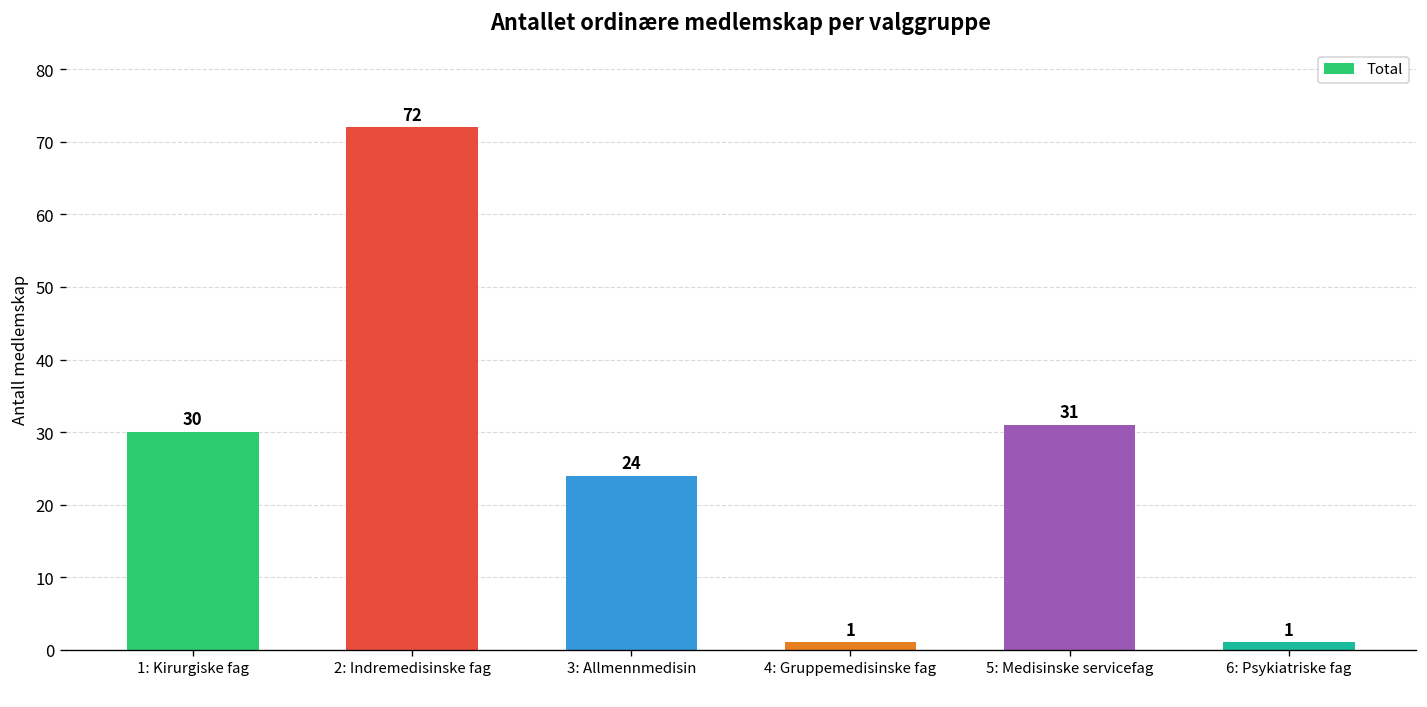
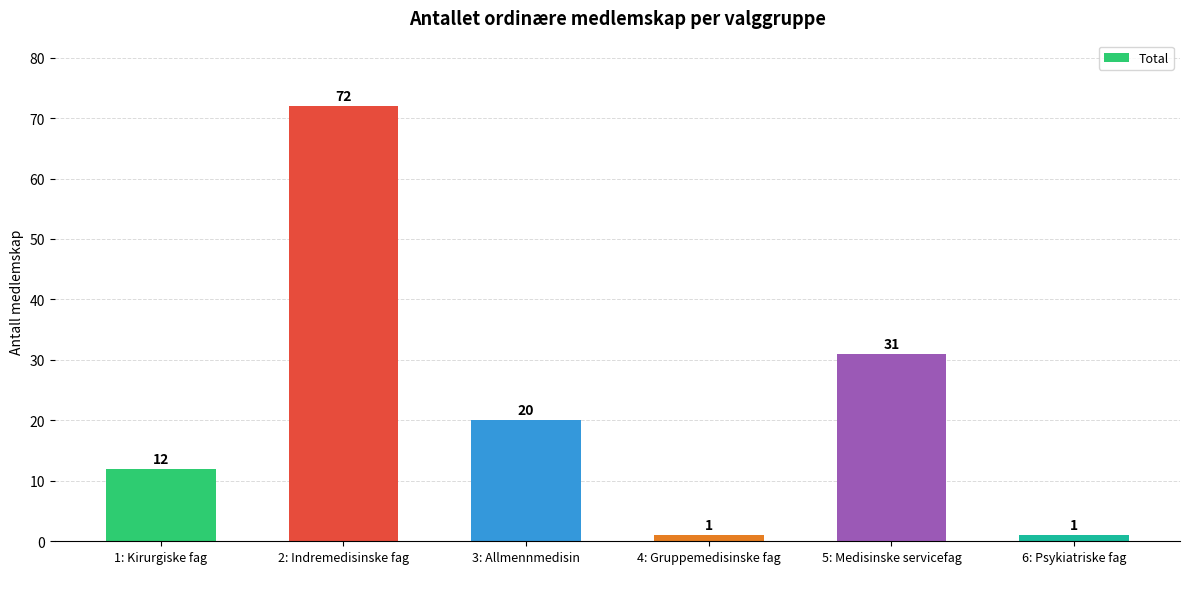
1: Kirurgiske fag: 30 -> 12
3: Allmennmedisin: 24 -> 20
